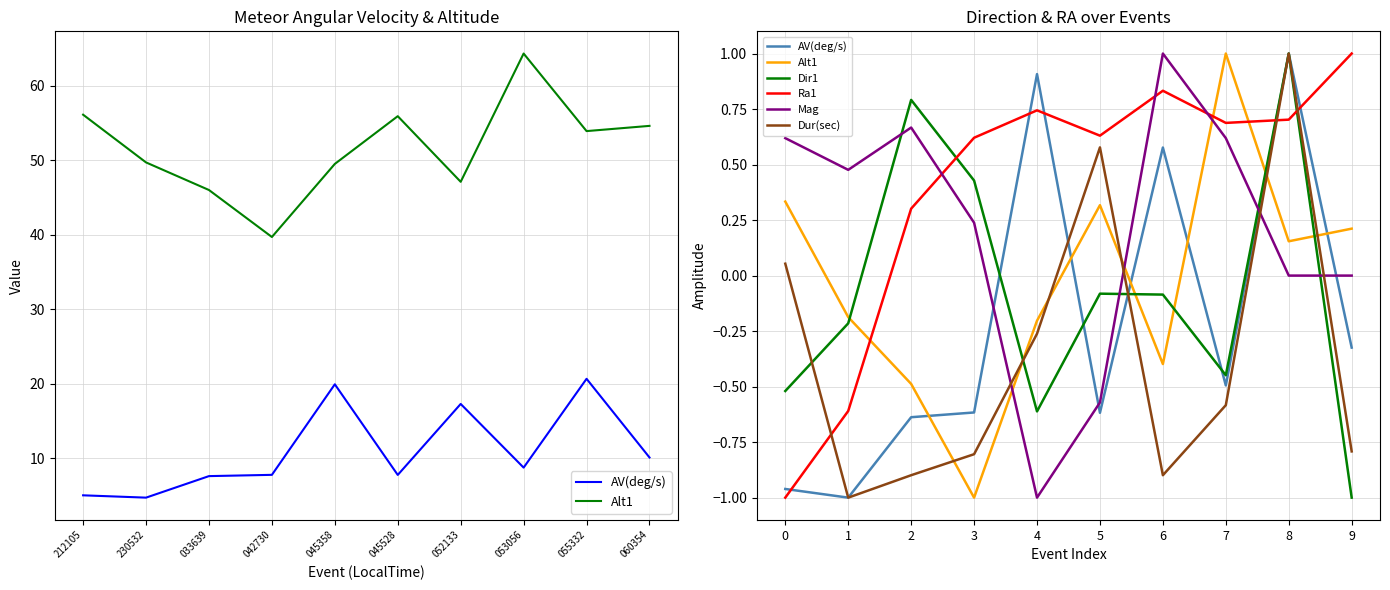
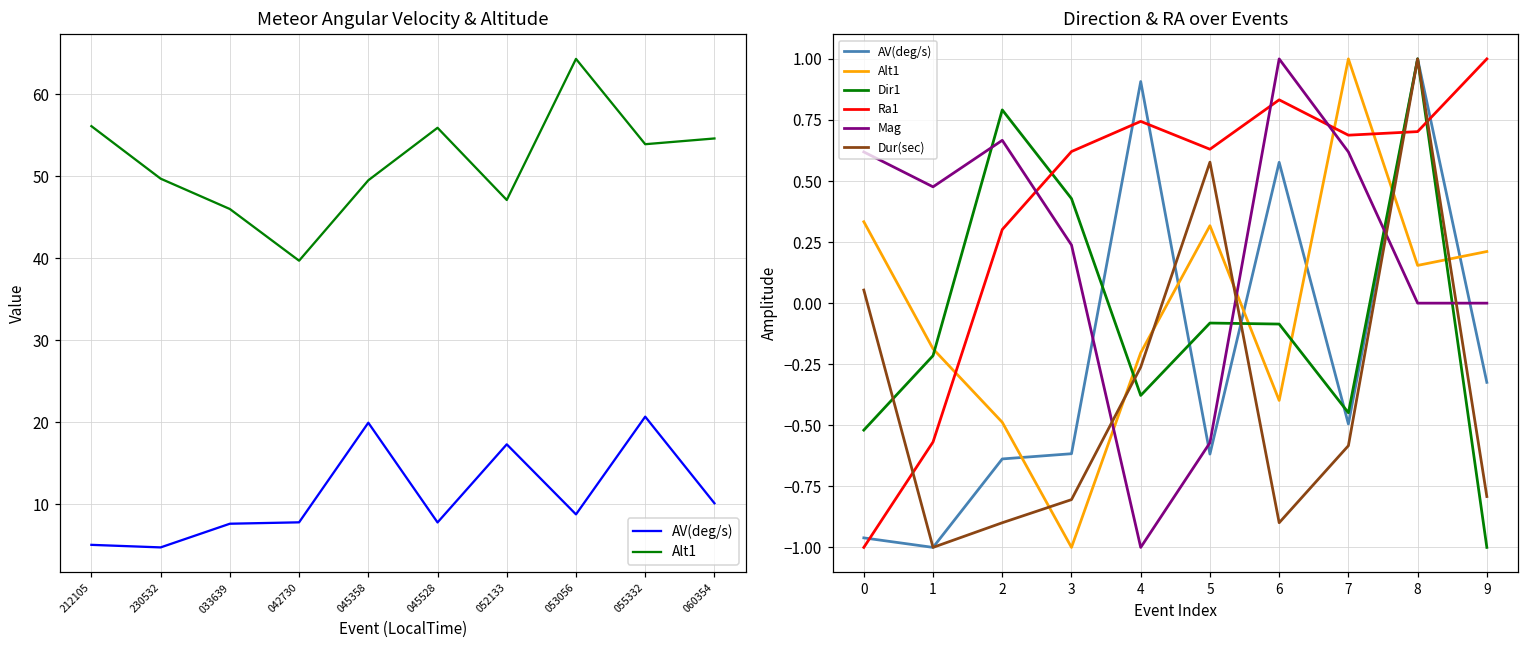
Direction & RA over Events, Ra1, 1: -0.61 -> -0.57
Direction & RA over Events, Dir1, 4: -0.61 -> -0.38
